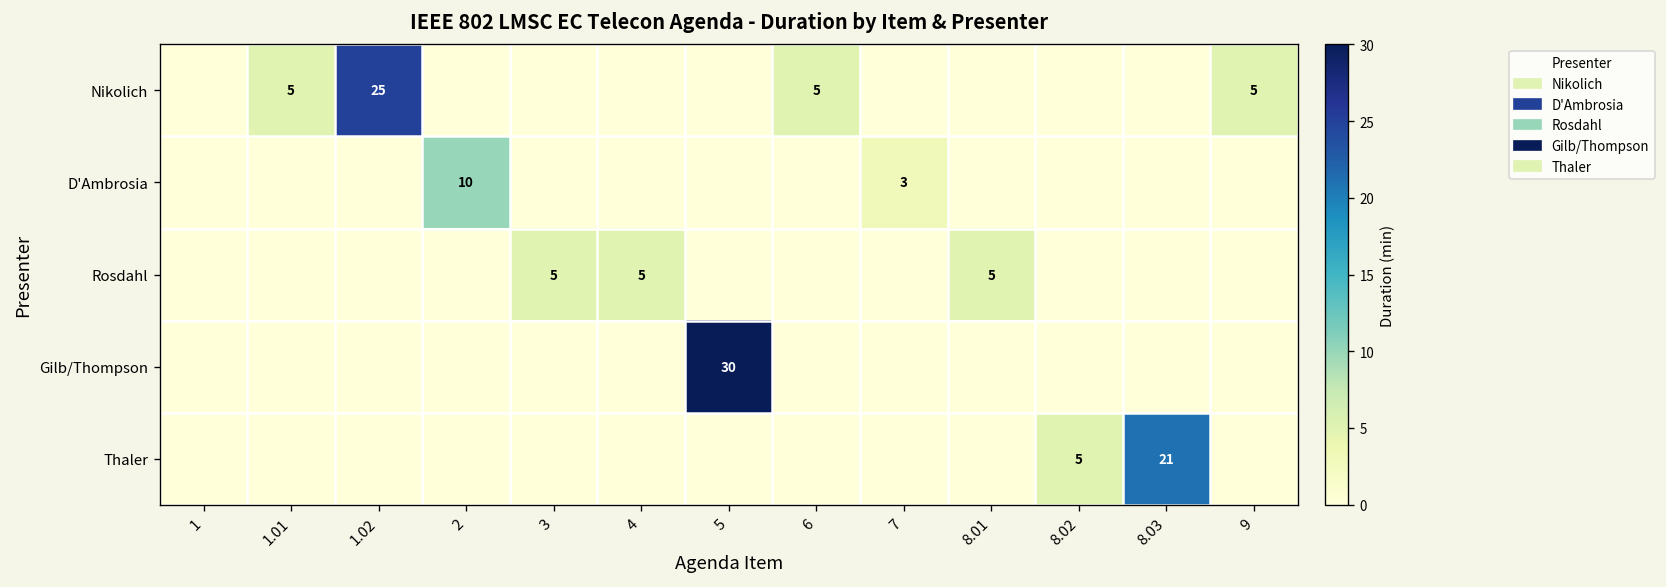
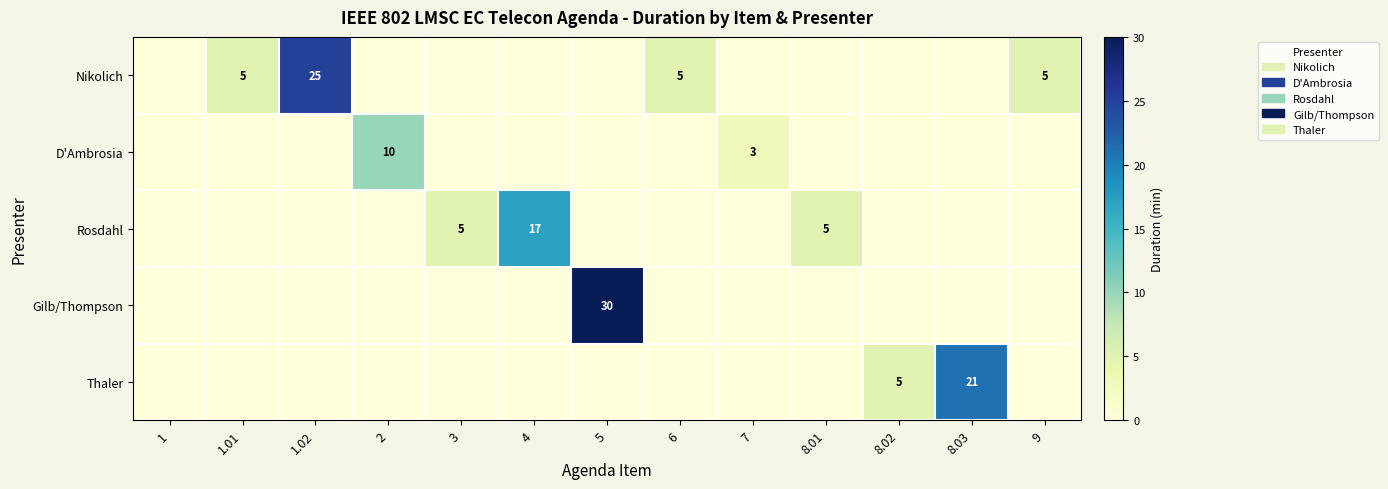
Rosdahl, 4: 5 -> 17
